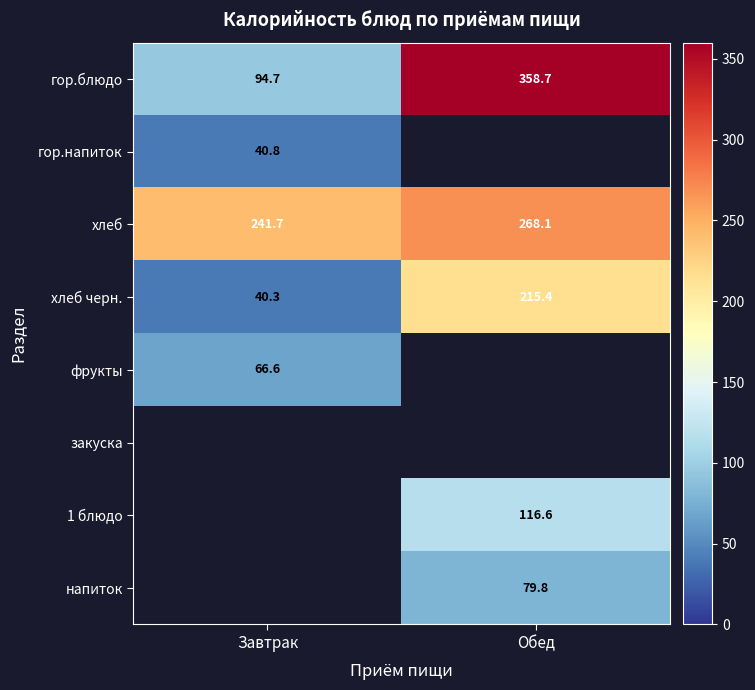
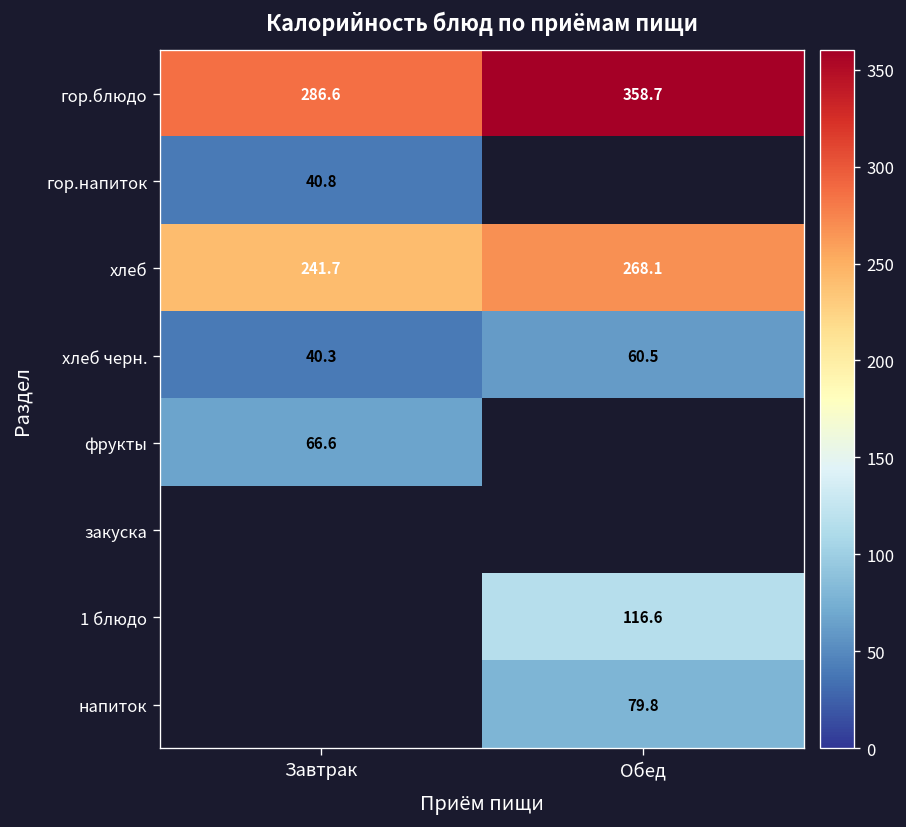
гор.блюдо, Завтрак: 94.7 -> 286.6
хлеб черн., Обед: 215.4 -> 60.5
